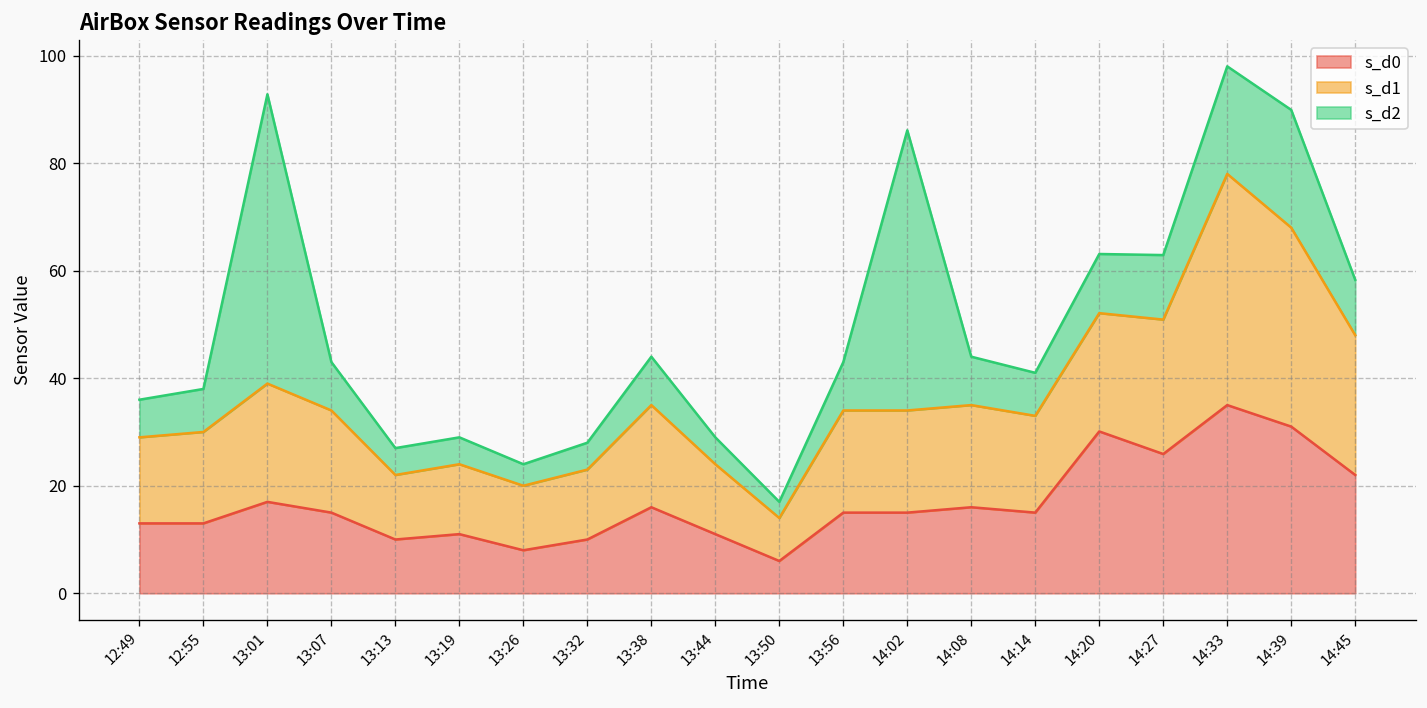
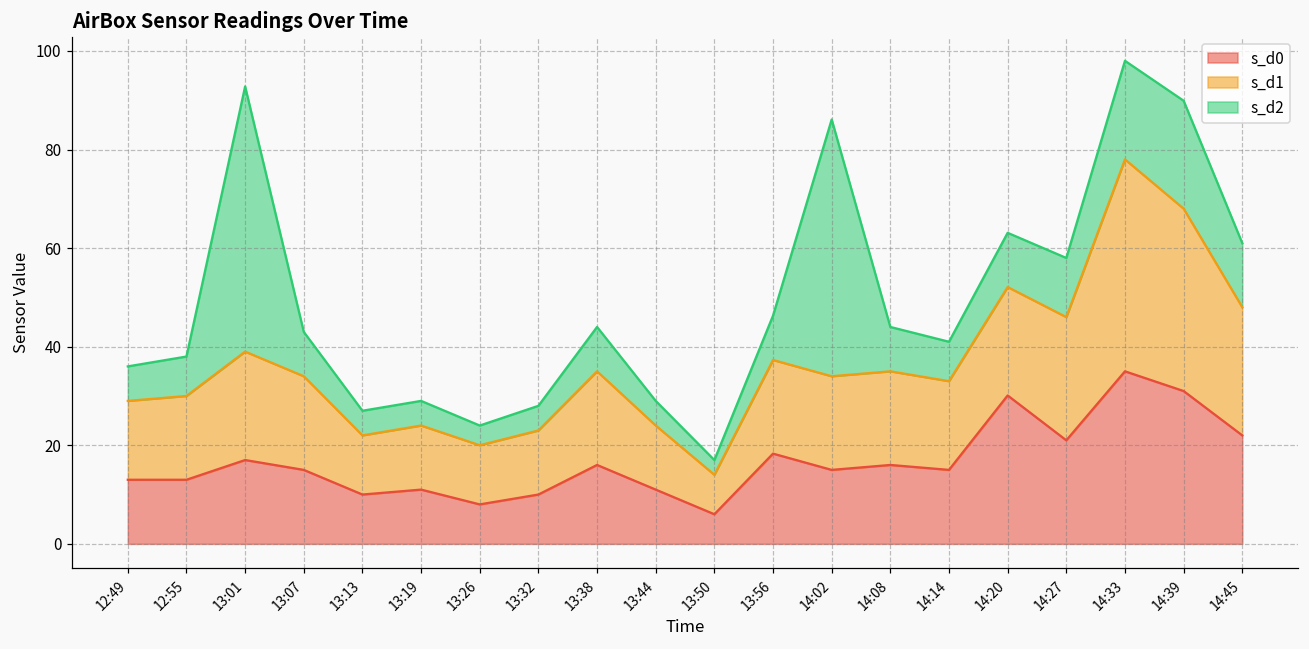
s_d0, 13:56: 15 -> 18
s_d0, 14:27: 26 -> 21
s_d2, 14:45: 10 -> 13
